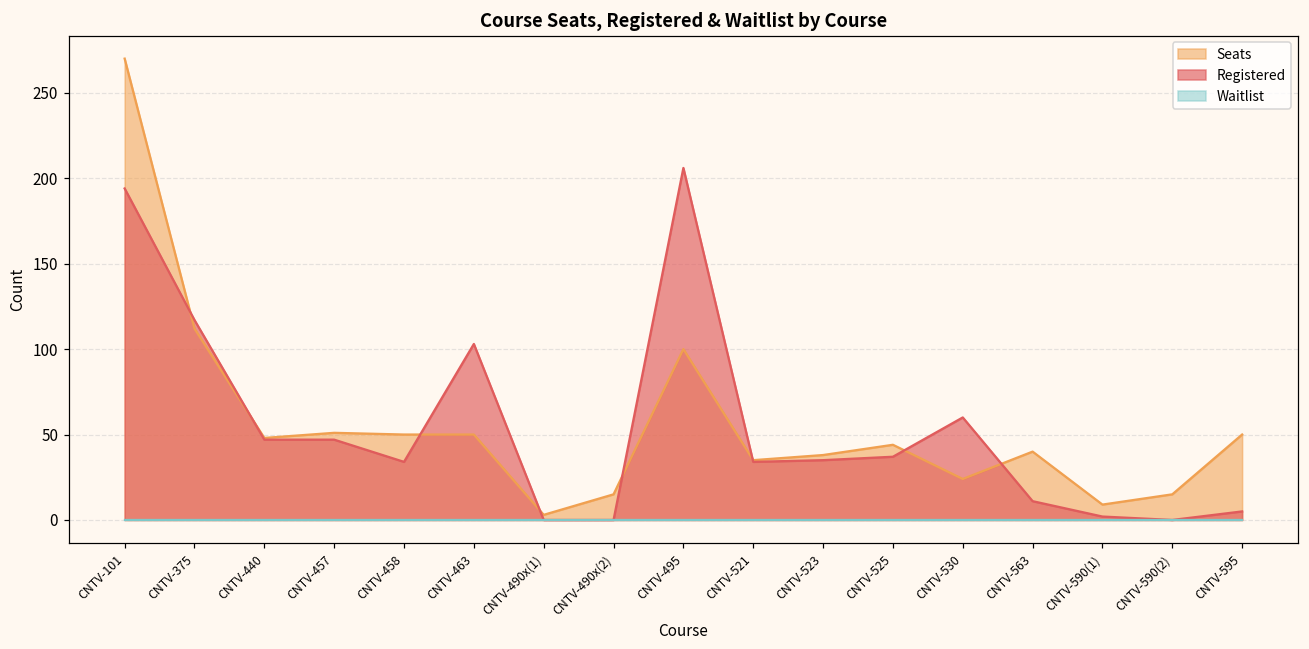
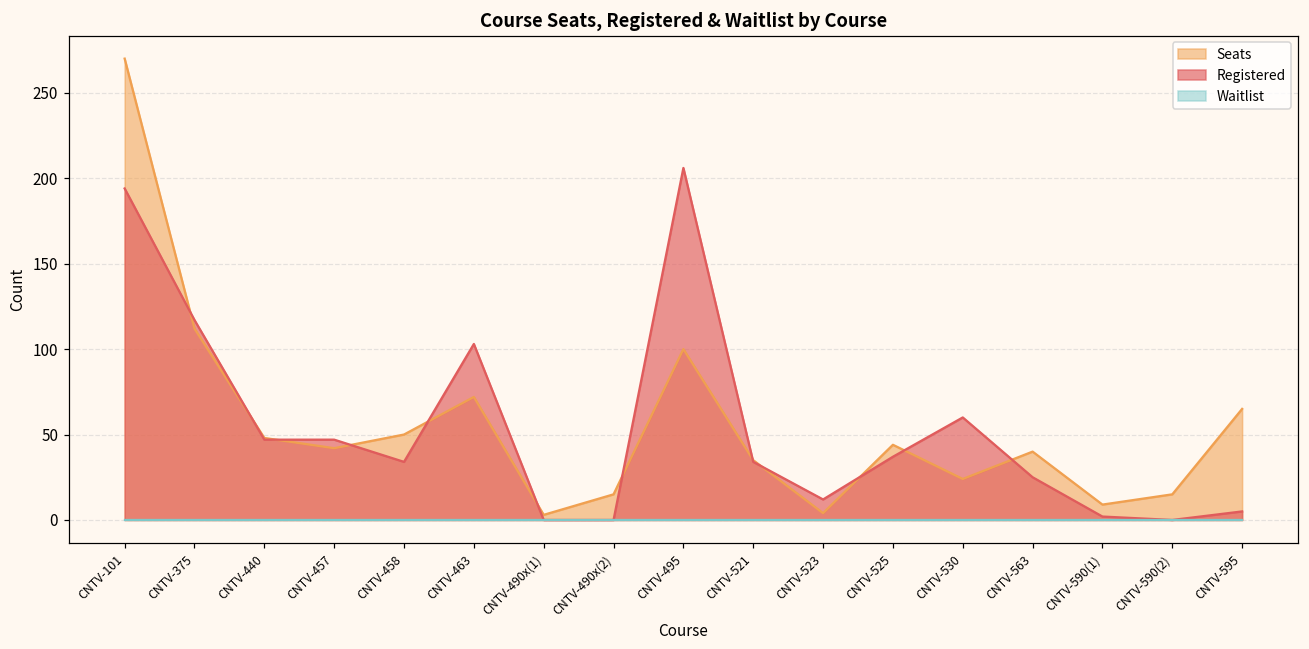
Seats, CNTV-457: 51 -> 42
Seats, CNTV-463: 50 -> 72
Seats, CNTV-523: 38 -> 4
Registered, CNTV-523: 35 -> 12
Registered, CNTV-563: 11 -> 25
Seats, CNTV-595: 50 -> 65
